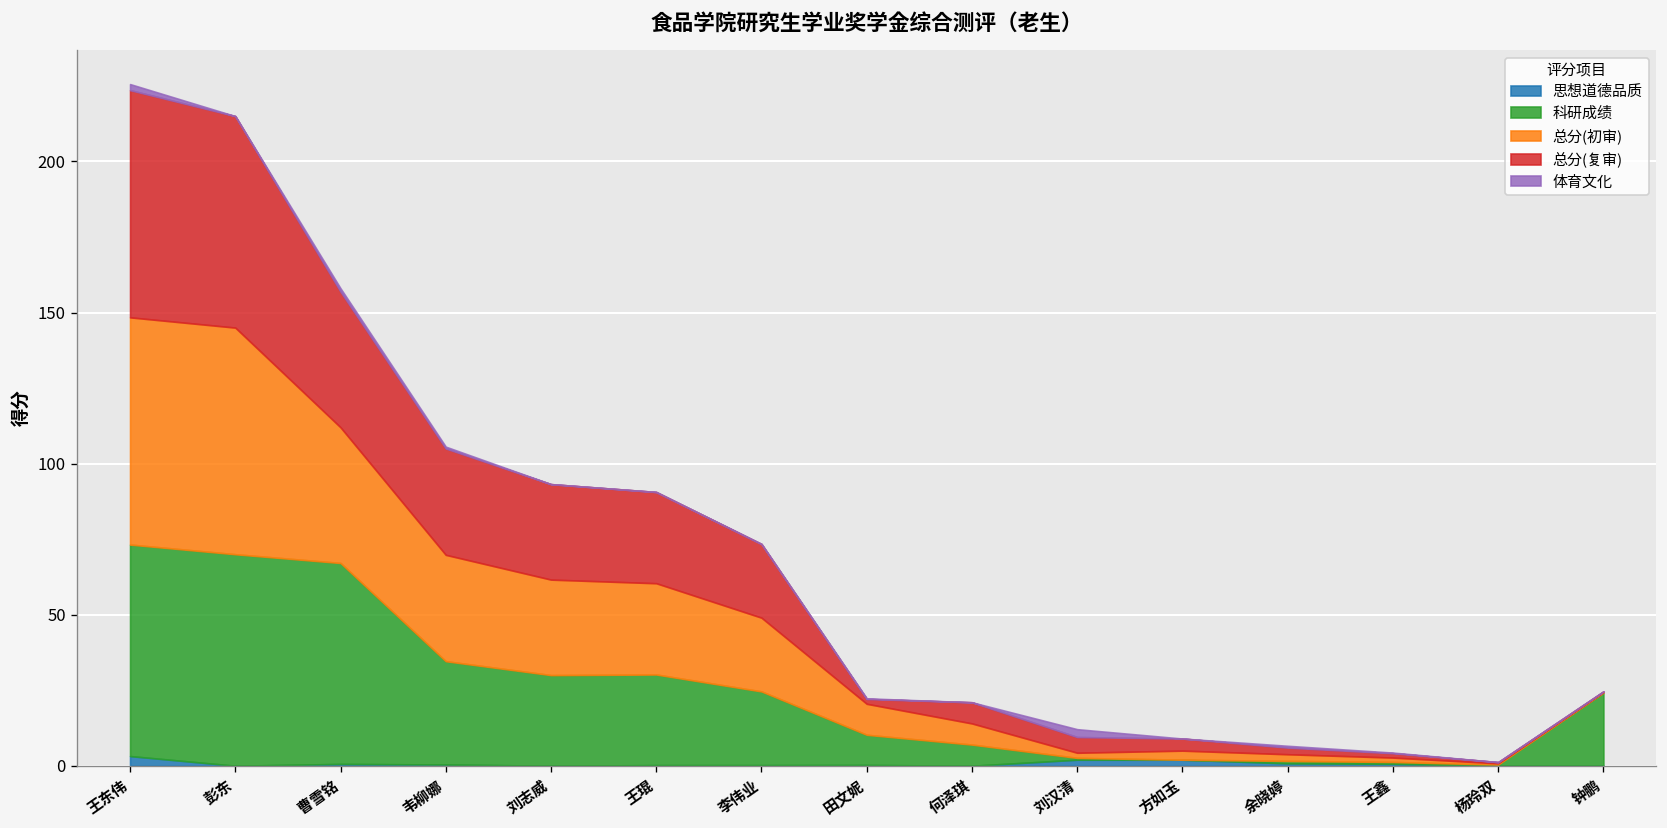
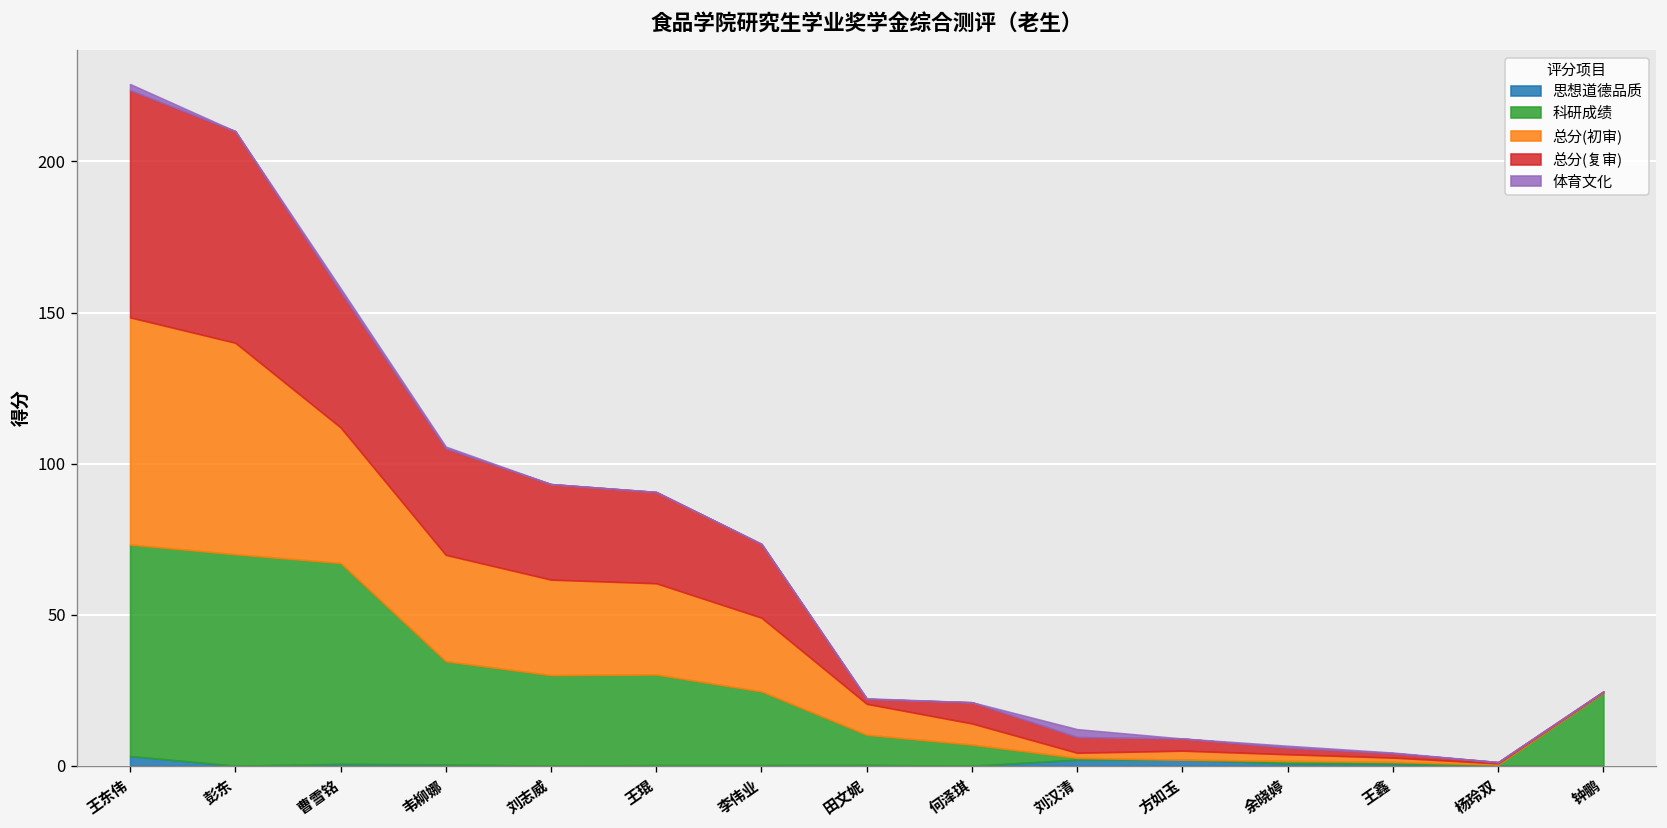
总分(初审), 彭东: 75 -> 70
